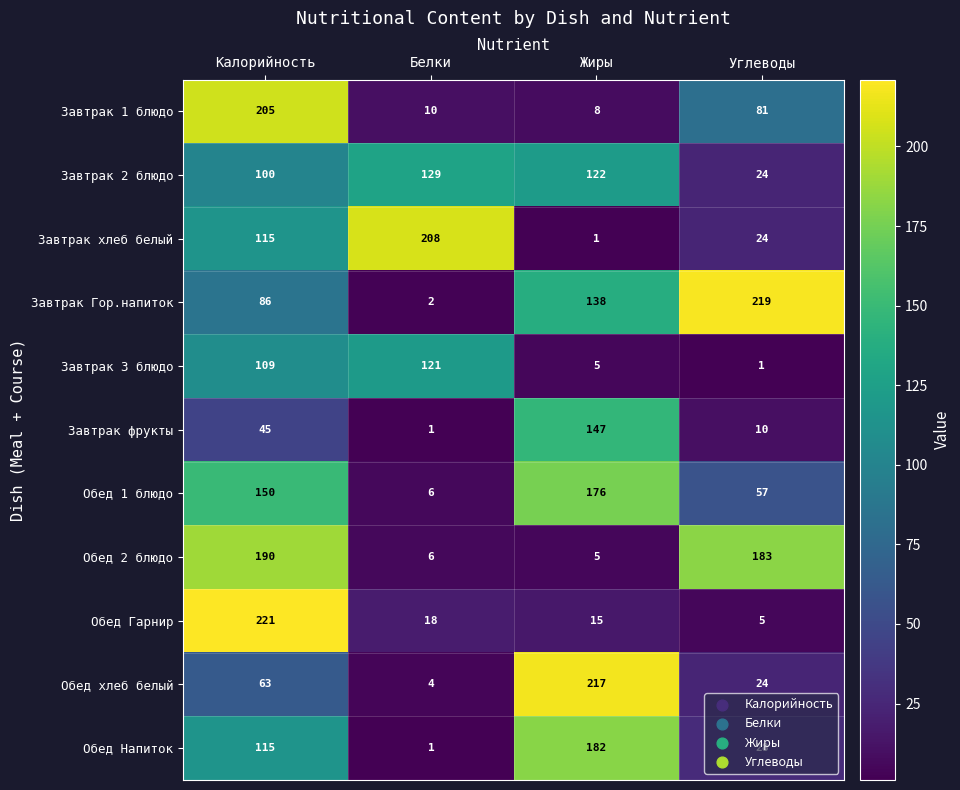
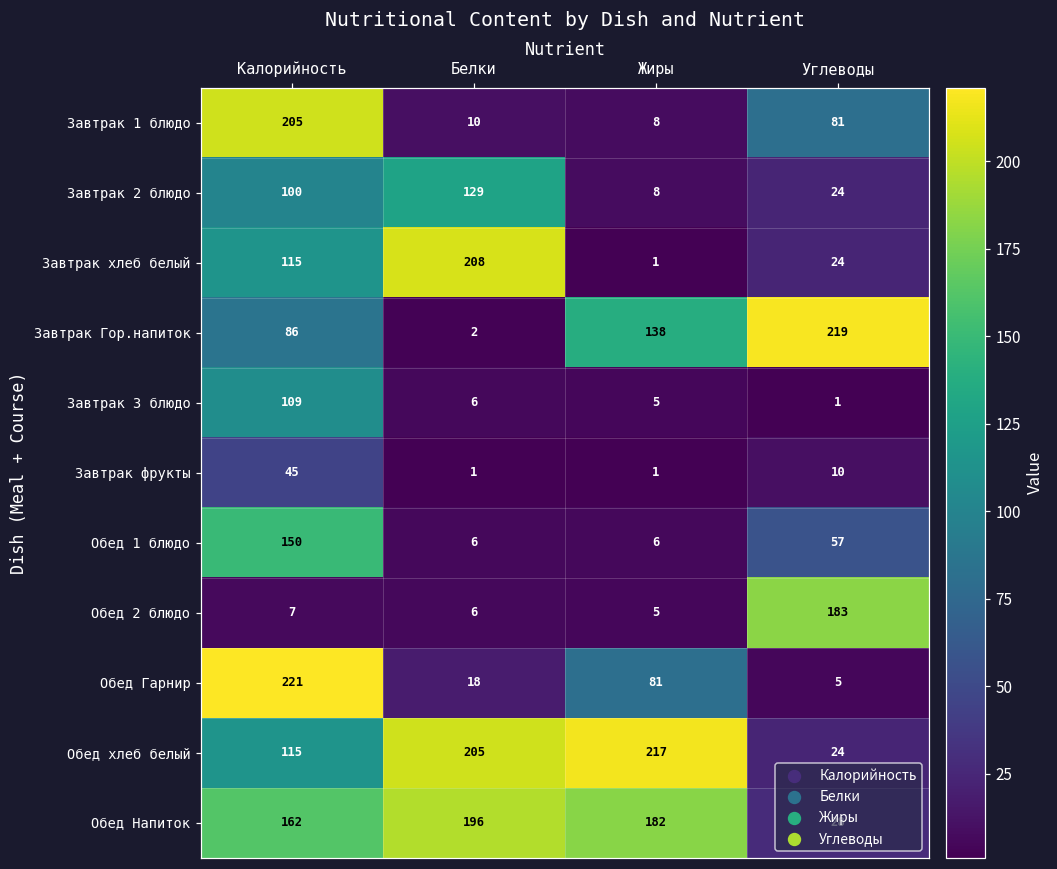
Завтрак 2 блюдо, Жиры: 122 -> 8
Завтрак 3 блюдо, Белки: 121 -> 6
Завтрак фрукты, Жиры: 147 -> 1
Обед 1 блюдо, Жиры: 176 -> 6
Обед 2 блюдо, Калорийность: 190 -> 7
Обед Гарнир, Жиры: 15 -> 81
Обед хлеб белый, Калорийность: 63 -> 115
Обед хлеб белый, Белки: 4 -> 205
Обед Напиток, Калорийность: 115 -> 162
Обед Напиток, Белки: 1 -> 196
